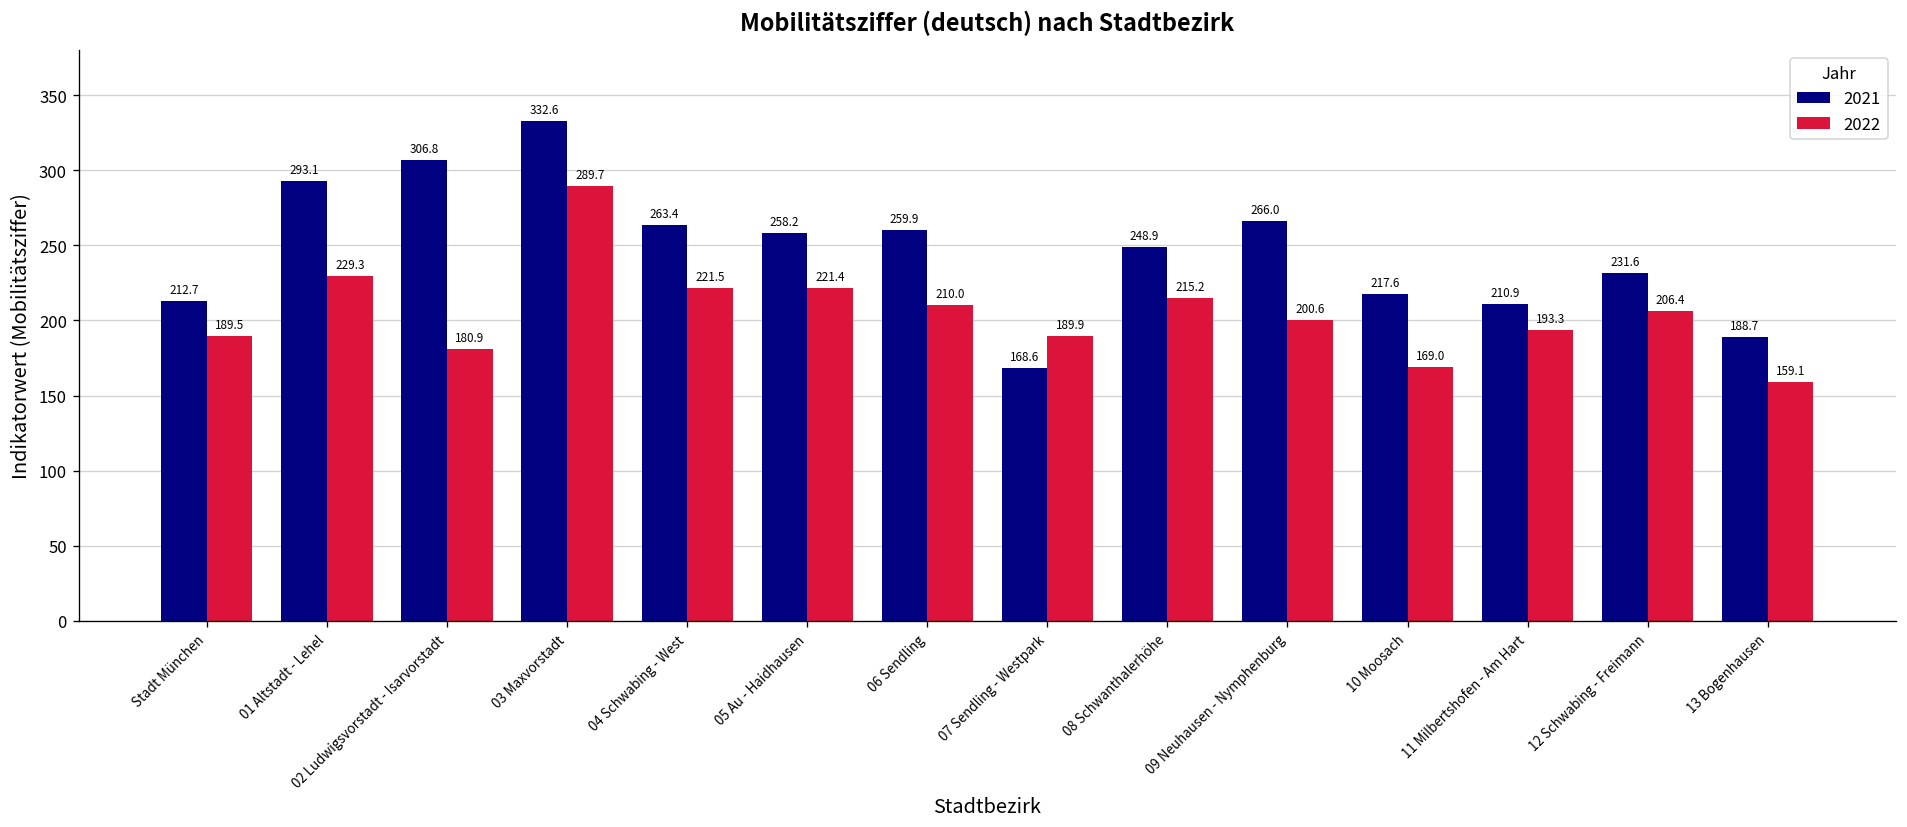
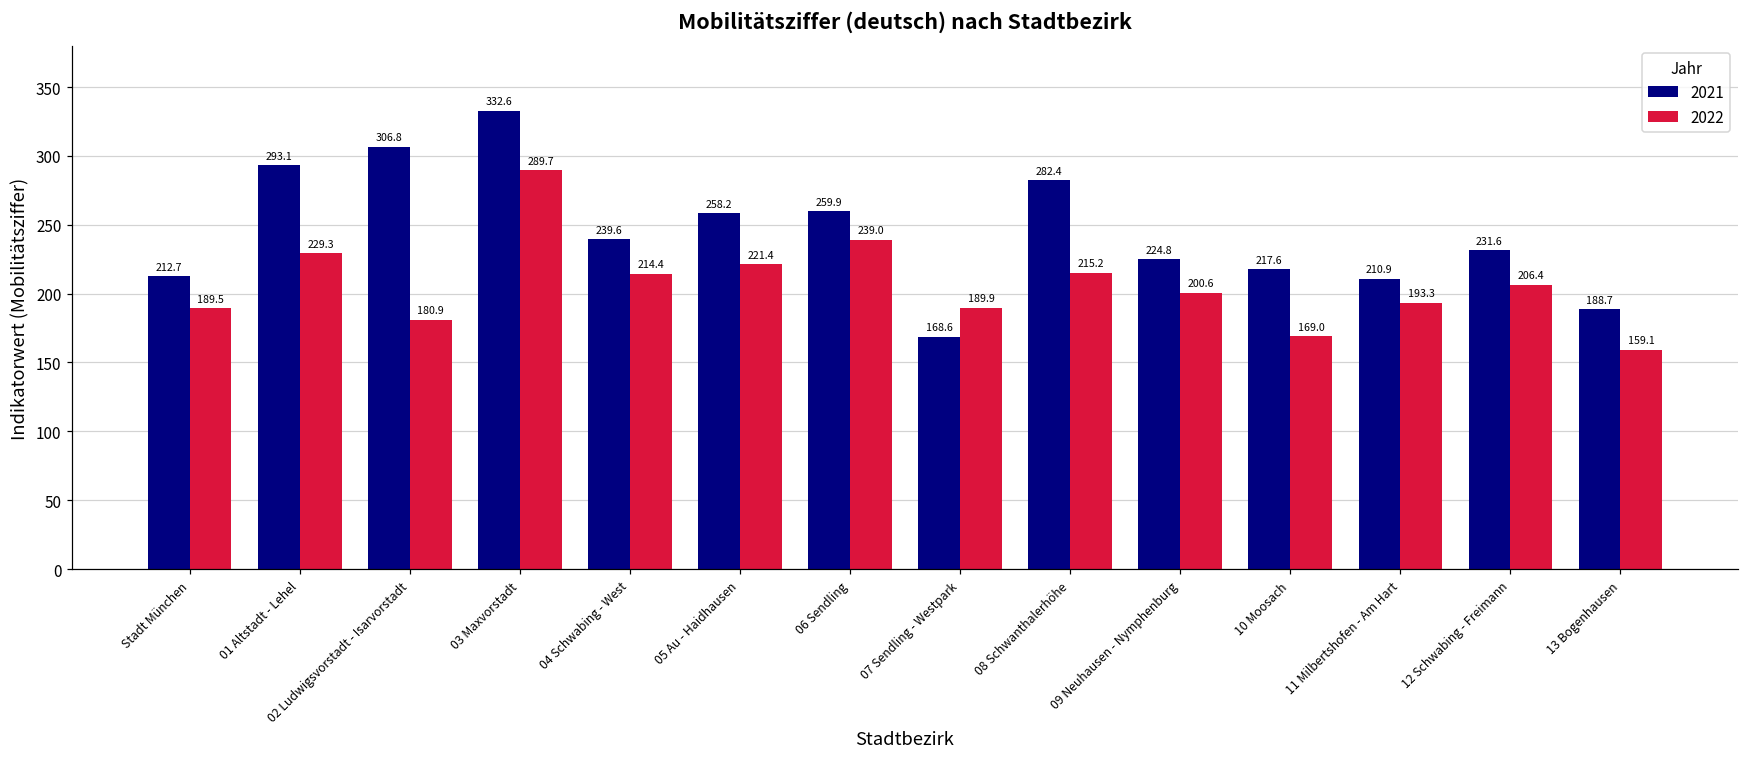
2021, 04 Schwabing - West: 263.4 -> 239.6
2022, 04 Schwabing - West: 221.5 -> 214.4
2022, 06 Sendling: 210.0 -> 239.0
2021, 08 Schwanthalerhöhe: 248.9 -> 282.4
2021, 09 Neuhausen - Nymphenburg: 266.0 -> 224.8
